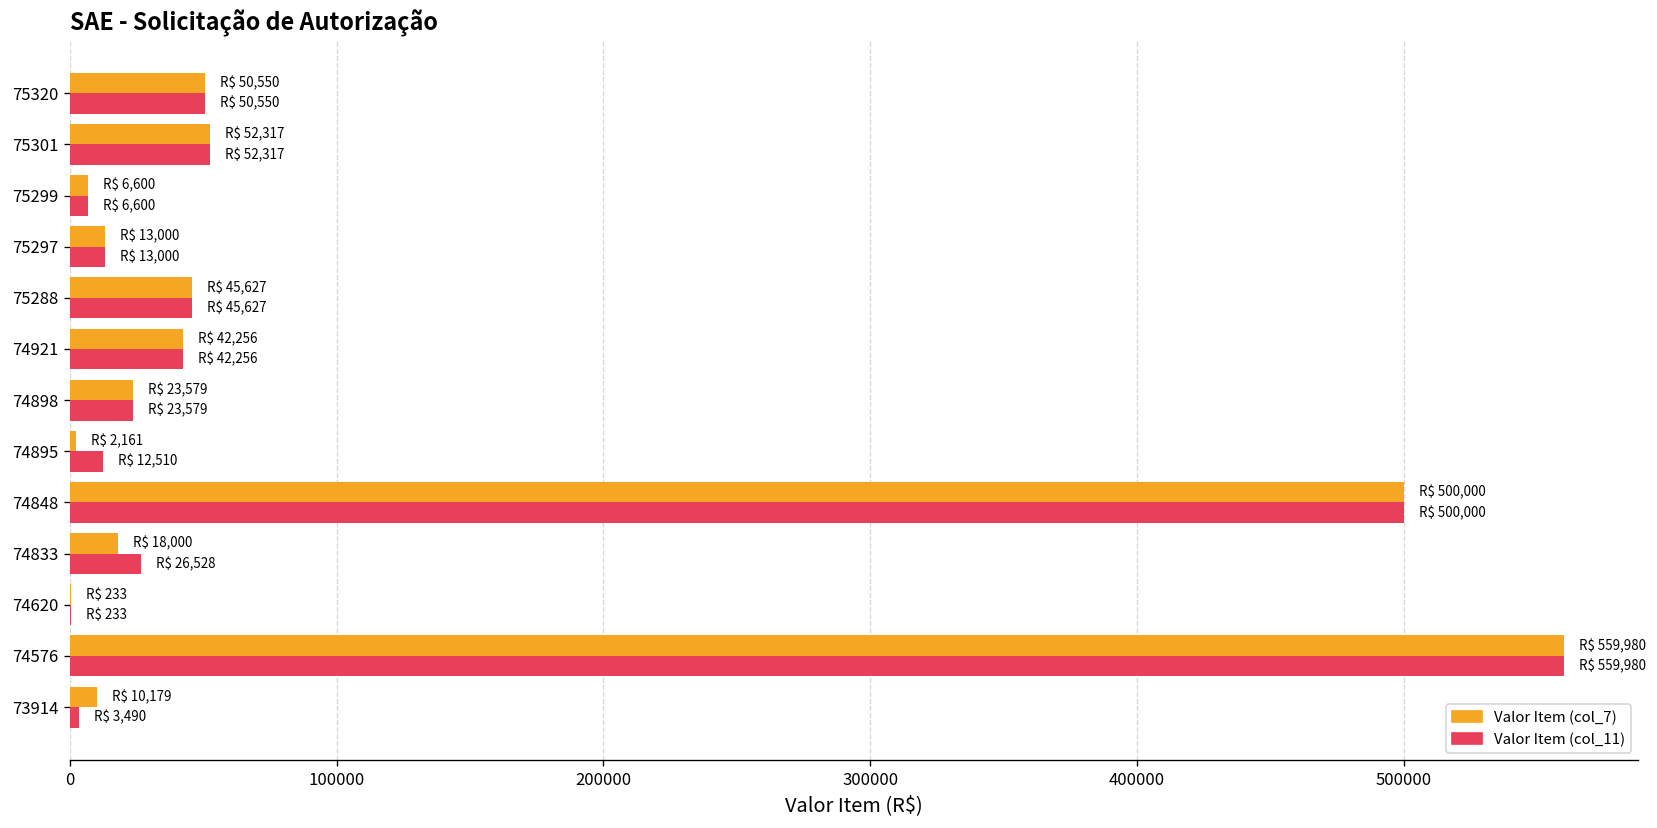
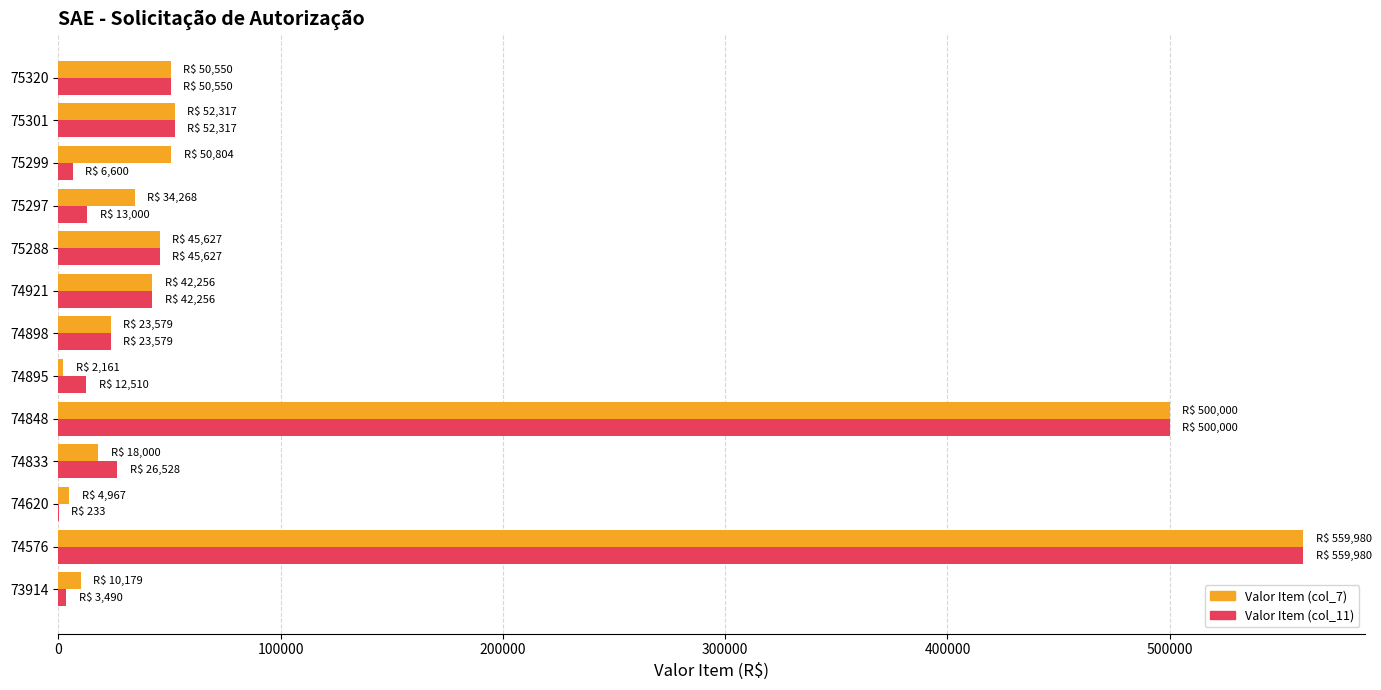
Valor Item (col_7), 75299: 6,600 -> 50,804
Valor Item (col_7), 75297: 13,000 -> 34,268
Valor Item (col_7), 74620: 233 -> 4,967
